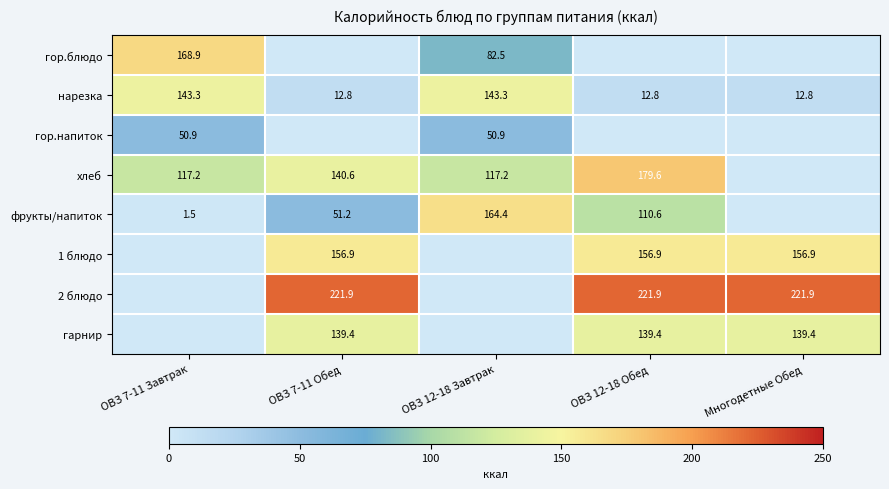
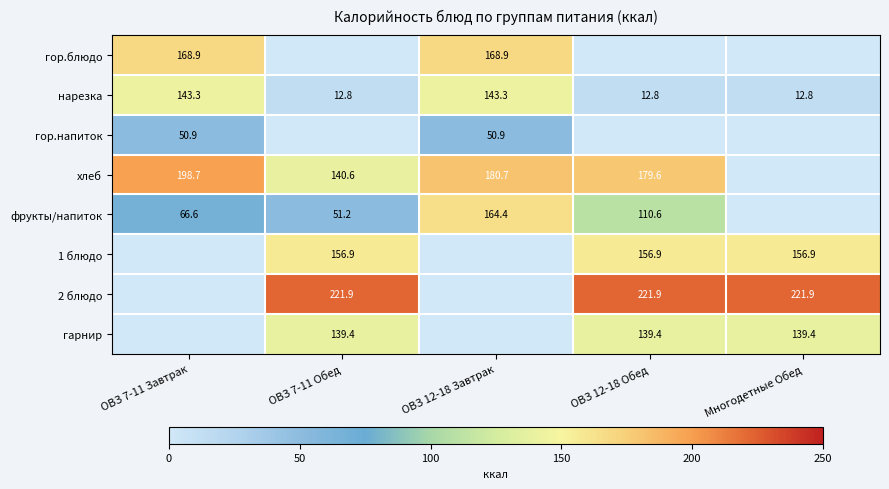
гор.блюдо, ОВЗ 12-18 Завтрак: 82.5 -> 168.9
хлеб, ОВЗ 7-11 Завтрак: 117.2 -> 198.7
хлеб, ОВЗ 12-18 Завтрак: 117.2 -> 180.7
фрукты/напиток, ОВЗ 7-11 Завтрак: 1.5 -> 66.6
